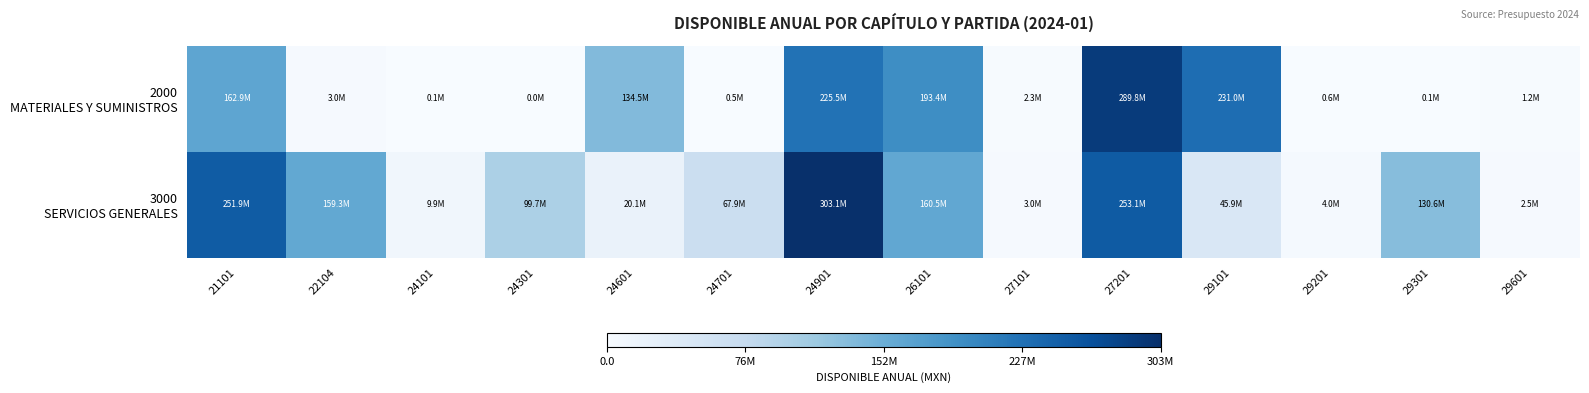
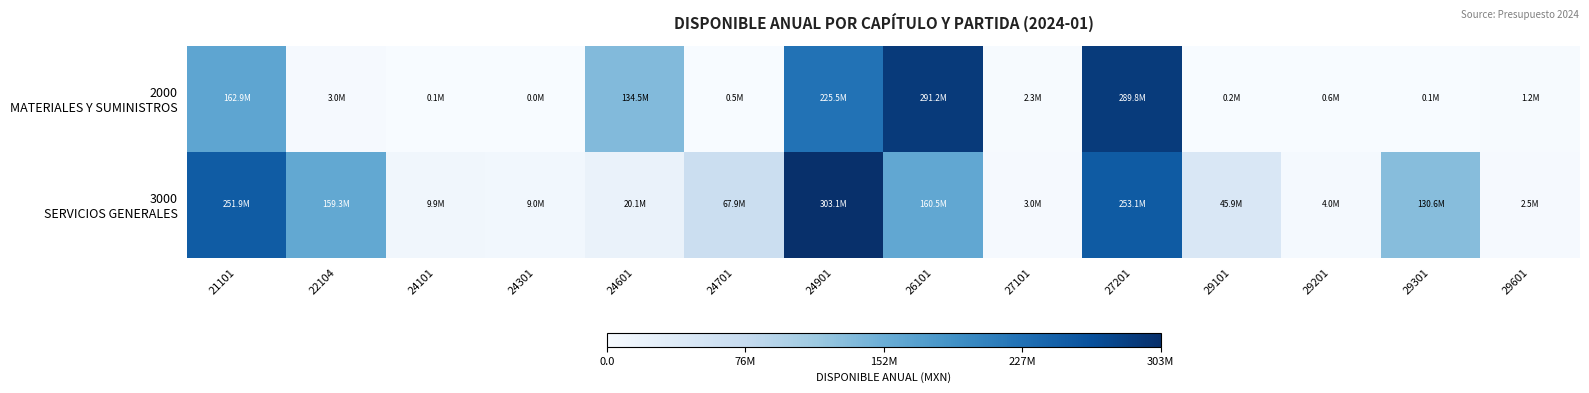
2000 MATERIALES Y SUMINISTROS, 26101: 193.4M -> 291.2M
2000 MATERIALES Y SUMINISTROS, 29101: 231.0M -> 0.2M
3000 SERVICIOS GENERALES, 24301: 99.7M -> 9.0M
